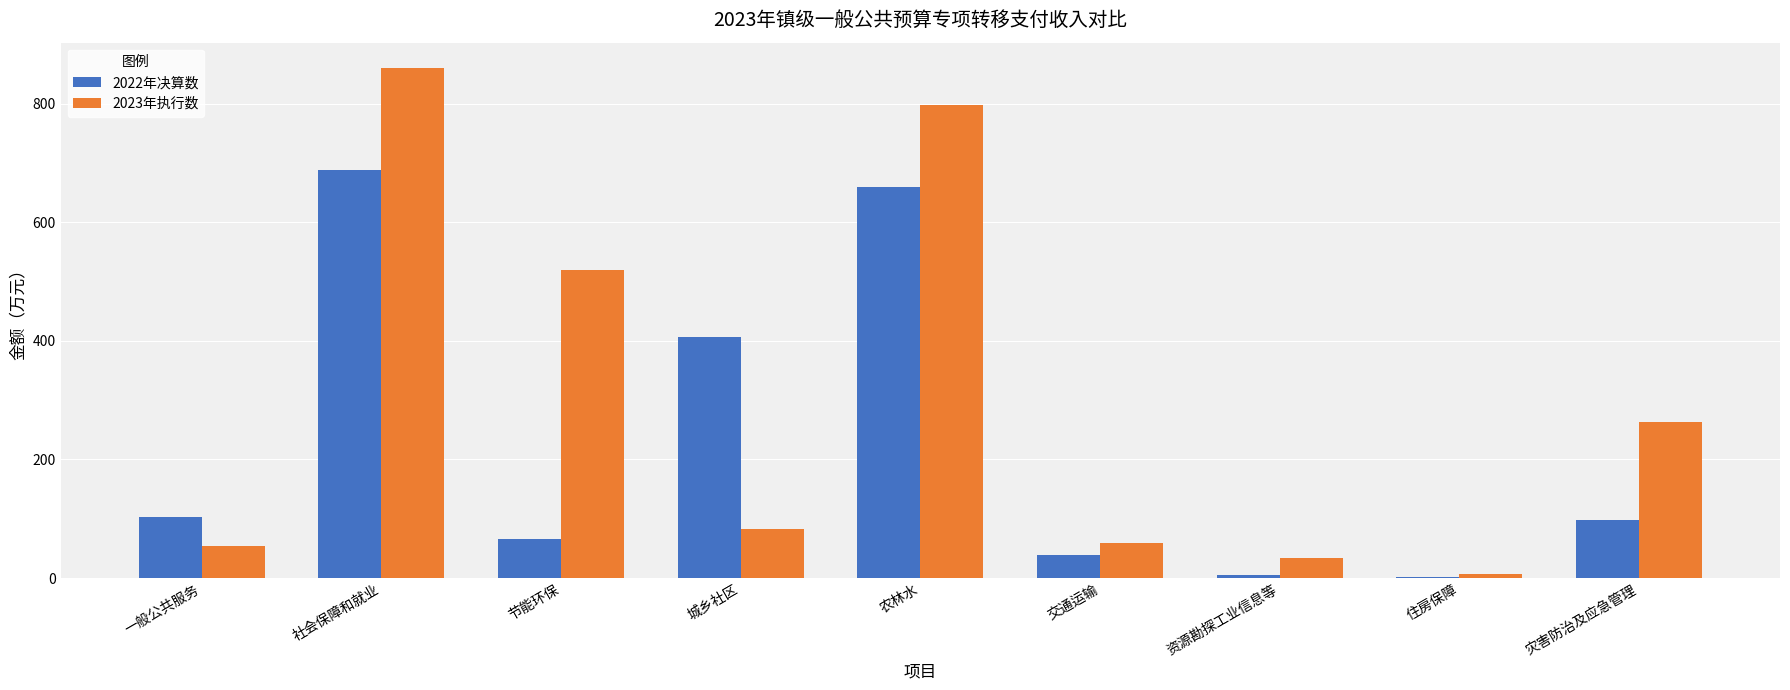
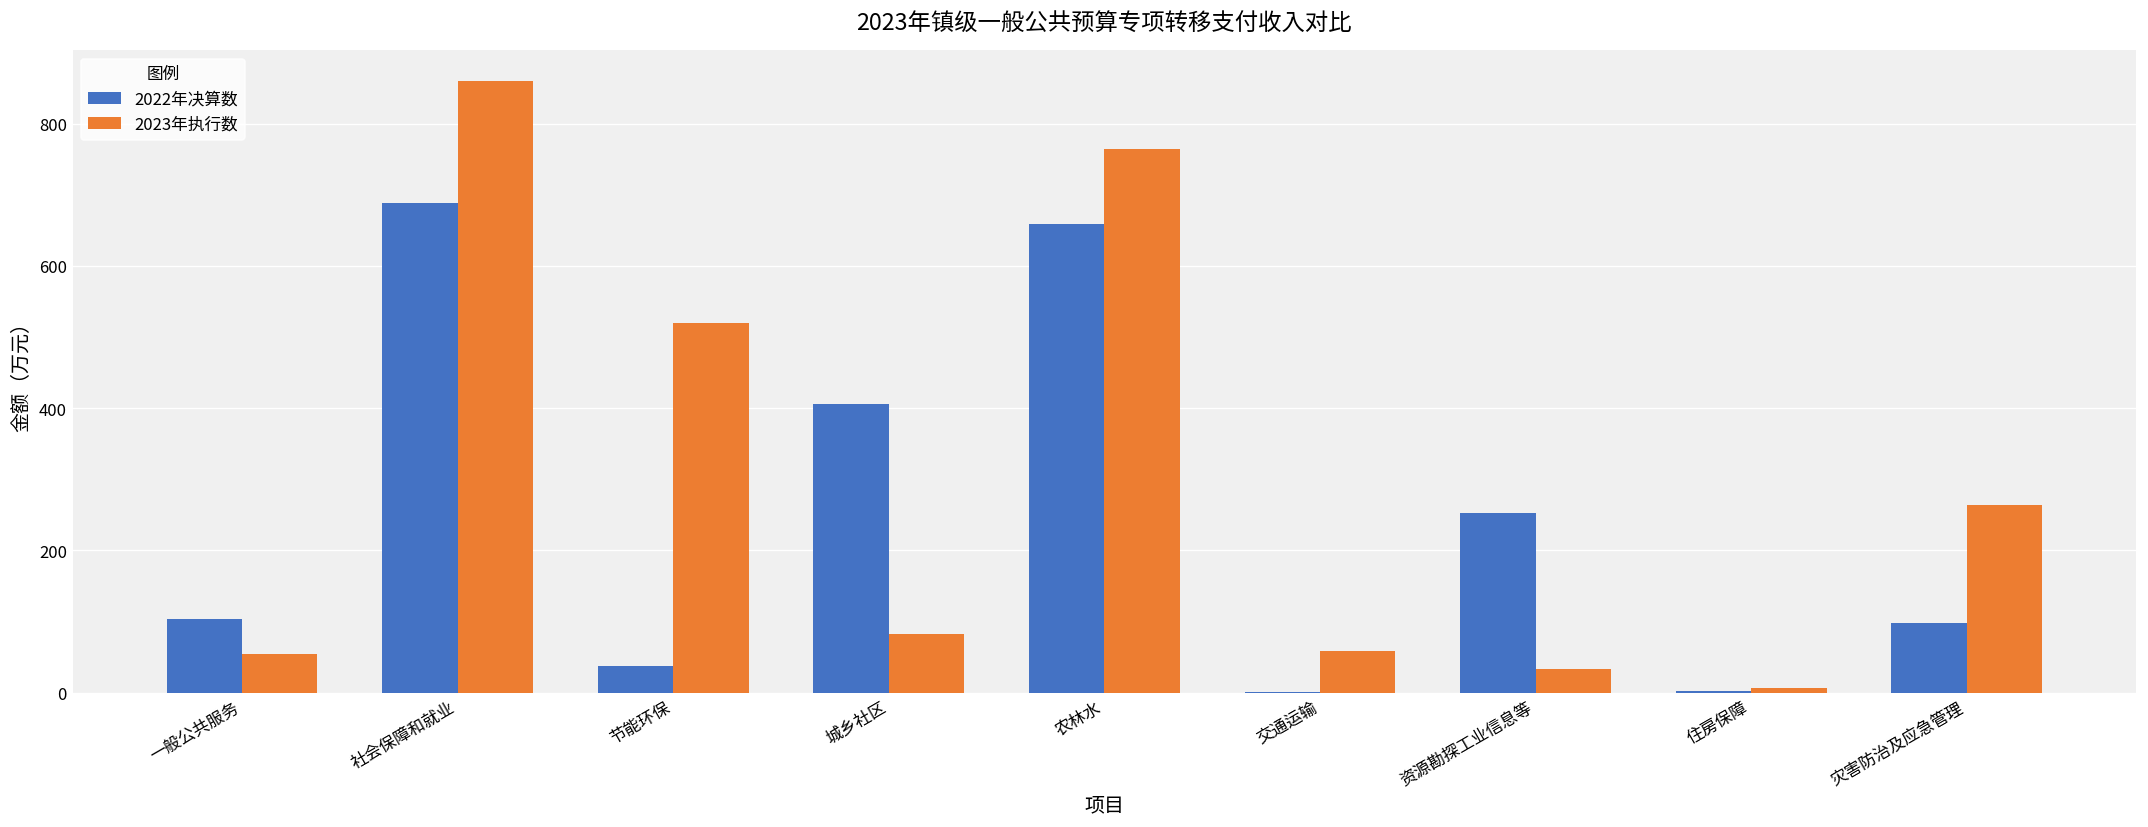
2022年决算数, 节能环保: 70 -> 40
2023年执行数, 农林水: 800 -> 760
2022年决算数, 交通运输: 40 -> 0
2022年决算数, 资源勘探工业信息等: 10 -> 250
